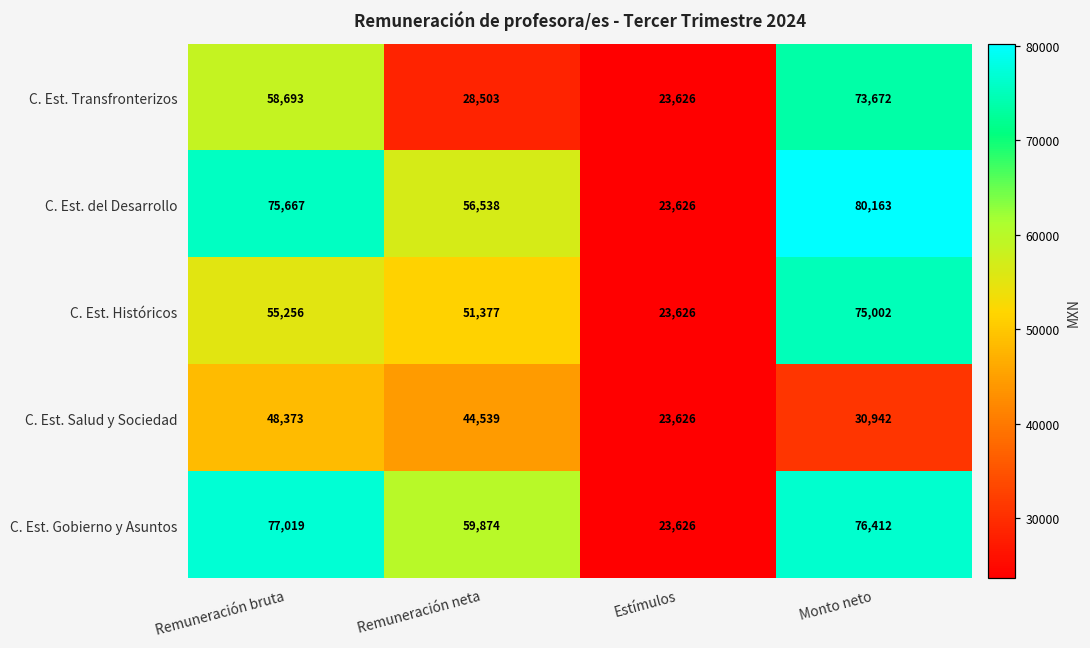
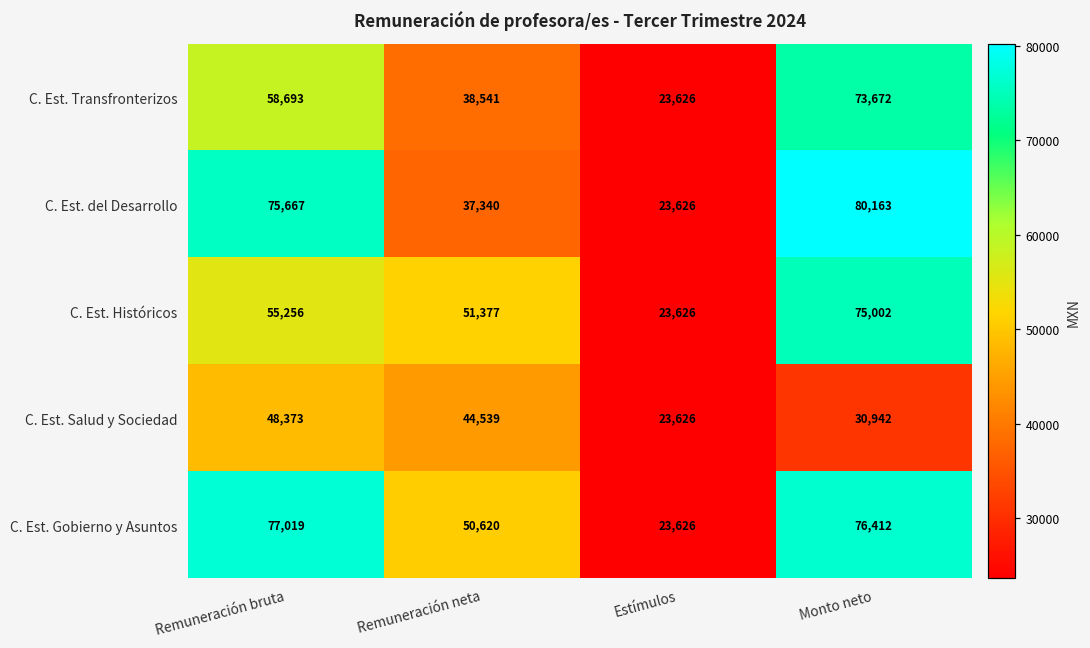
C. Est. Transfronterizos, Remuneración neta: 28,503 -> 38,541
C. Est. del Desarrollo, Remuneración neta: 56,538 -> 37,340
C. Est. Gobierno y Asuntos, Remuneración neta: 59,874 -> 50,620
